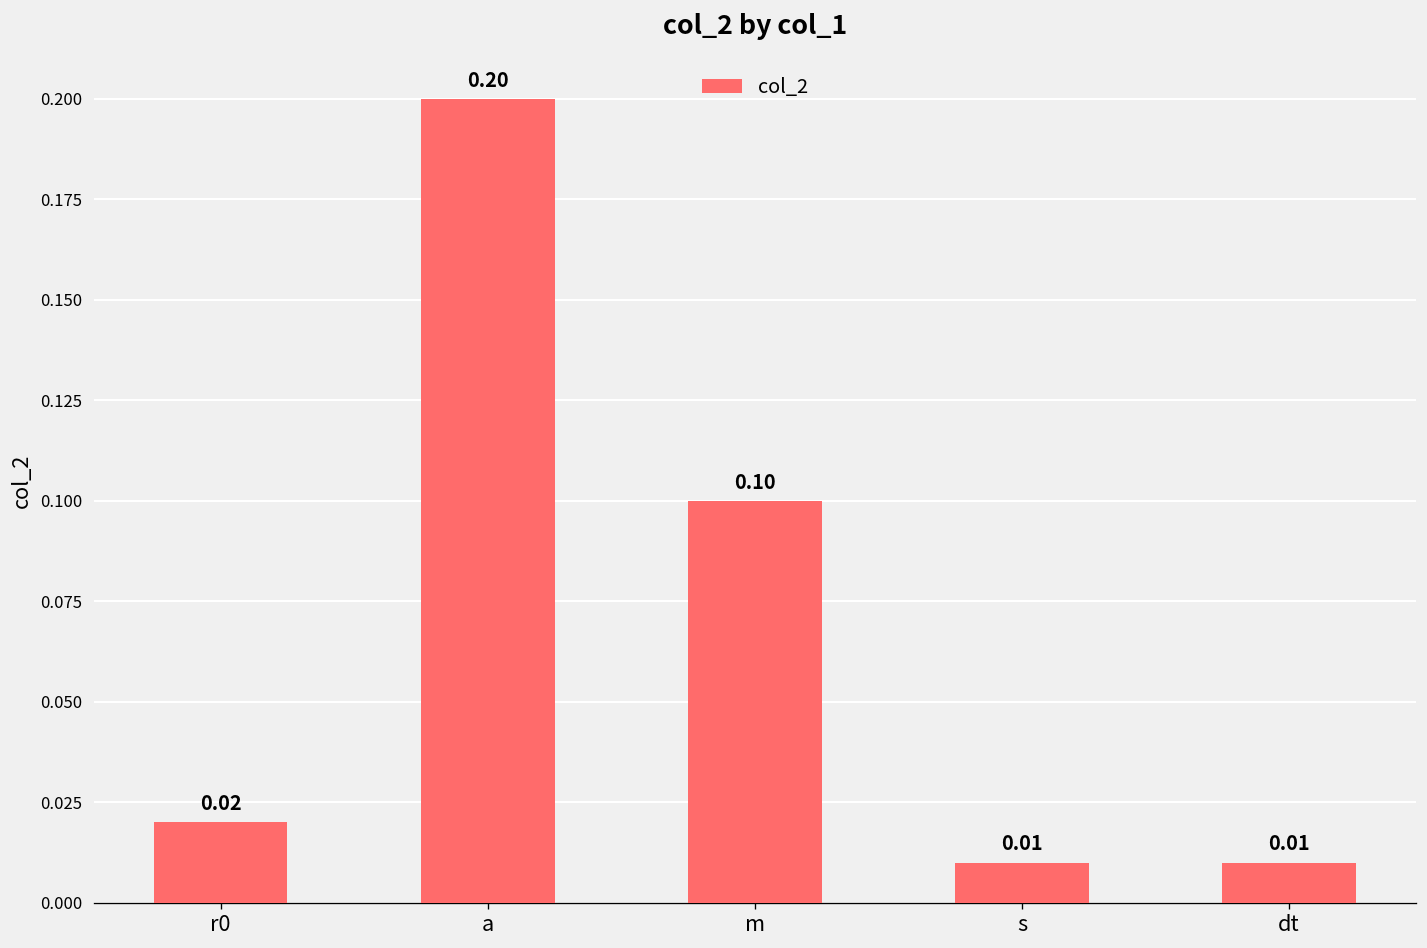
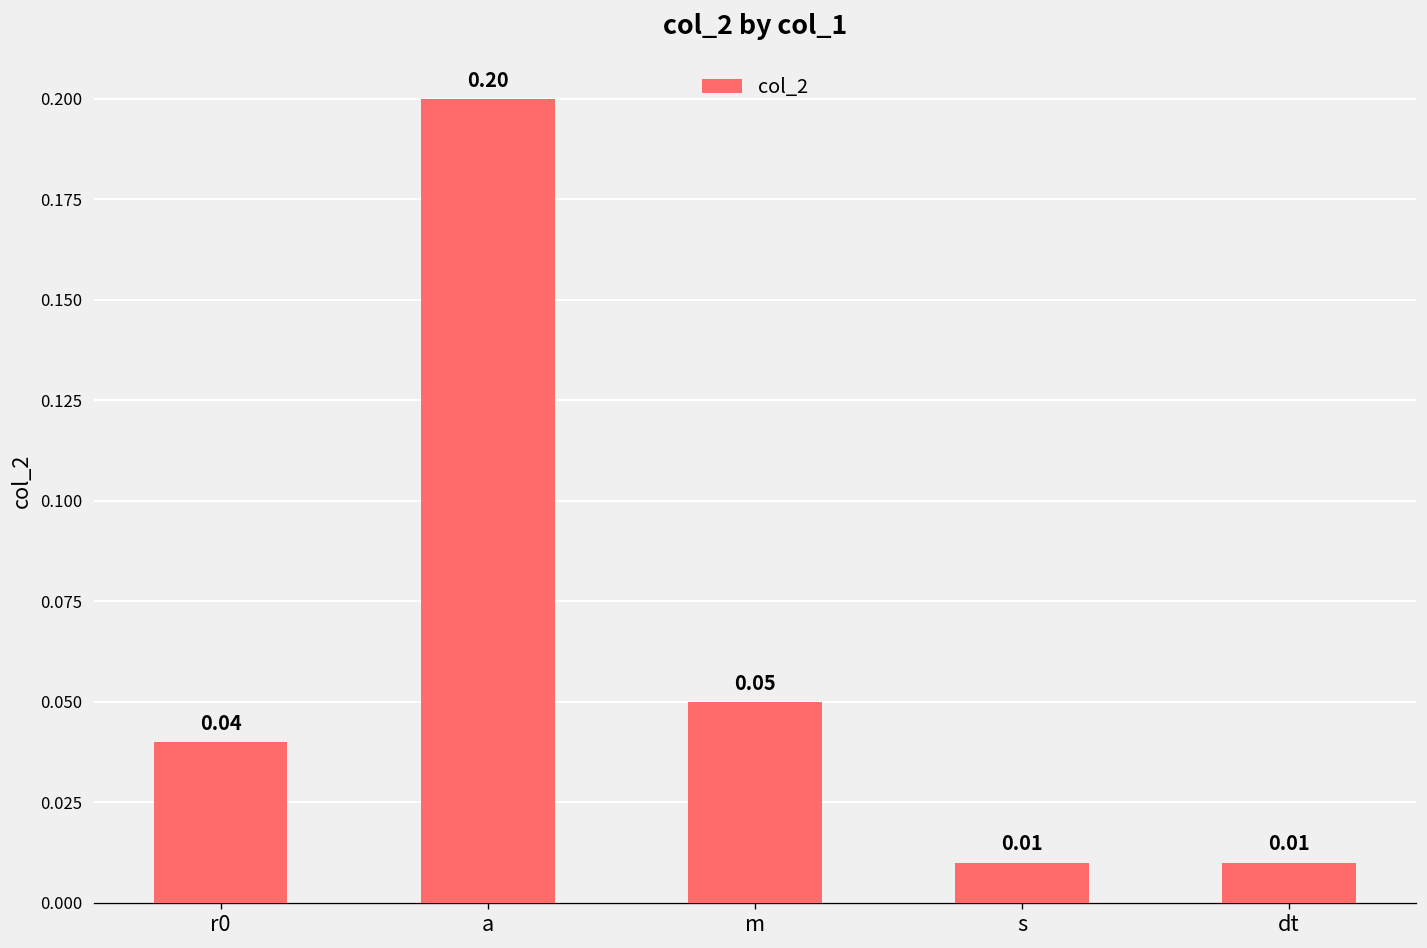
r0: 0.02 -> 0.04
m: 0.10 -> 0.05
